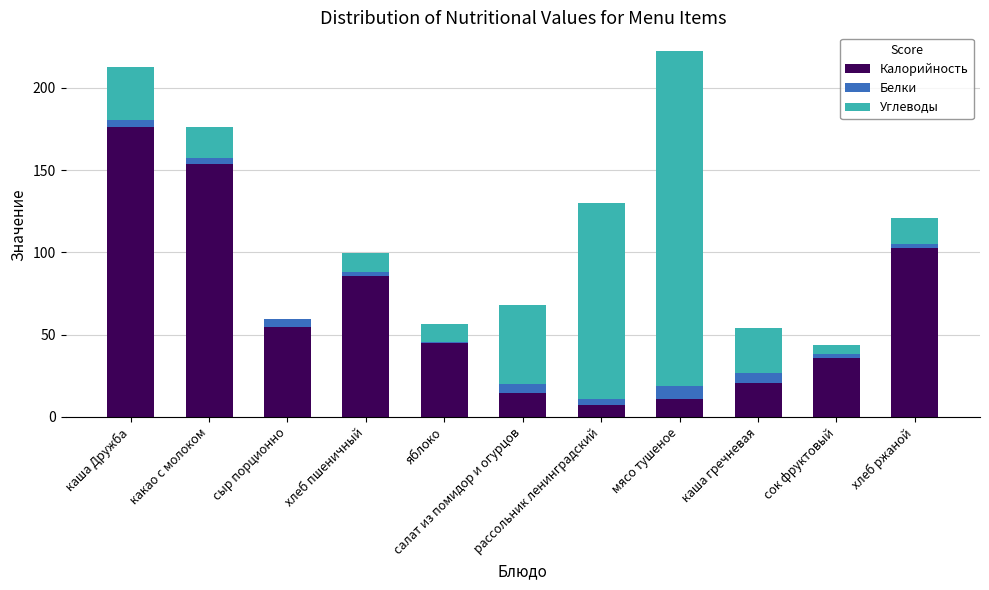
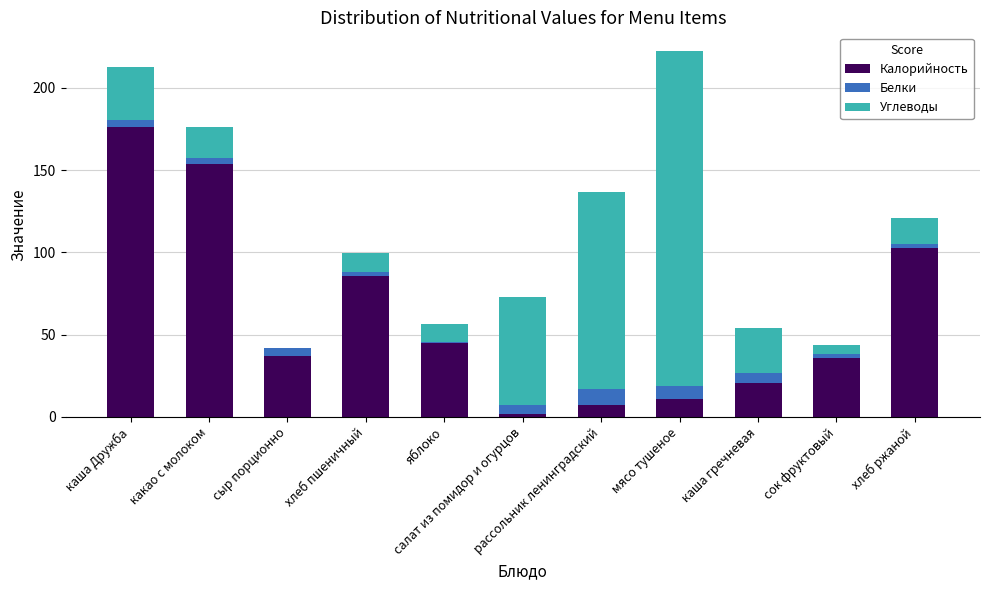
Калорийность, сыр порционно: 55 -> 37
Калорийность, салат из помидор и огурцов: 15 -> 2
Углеводы, салат из помидор и огурцов: 48 -> 66
Белки, рассольник ленинградский: 3 -> 10
